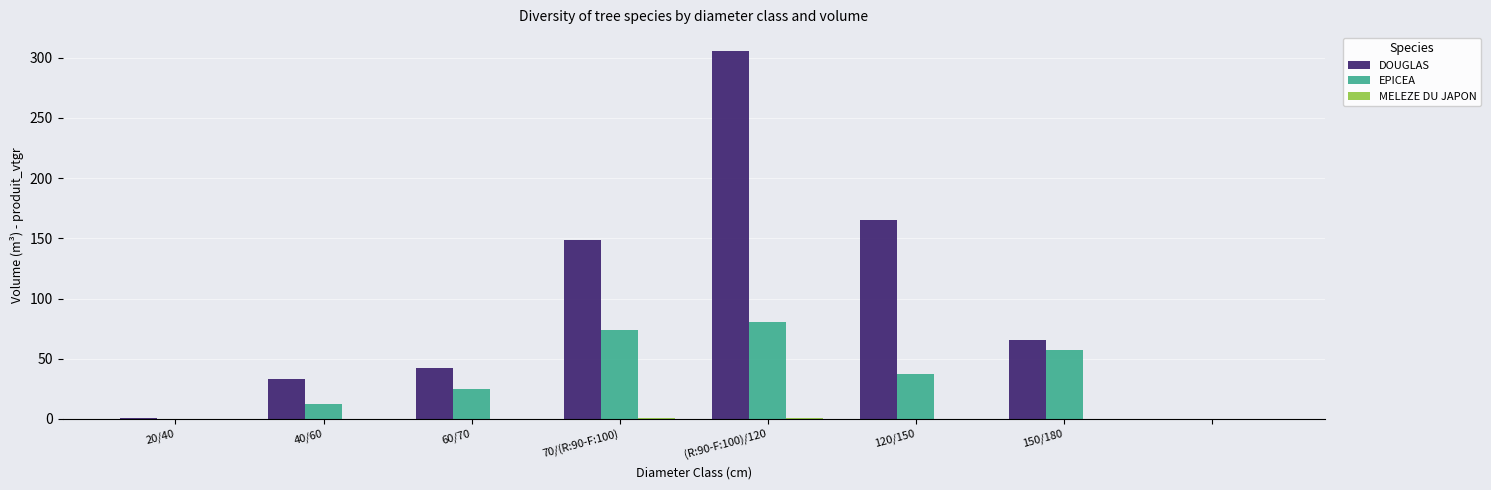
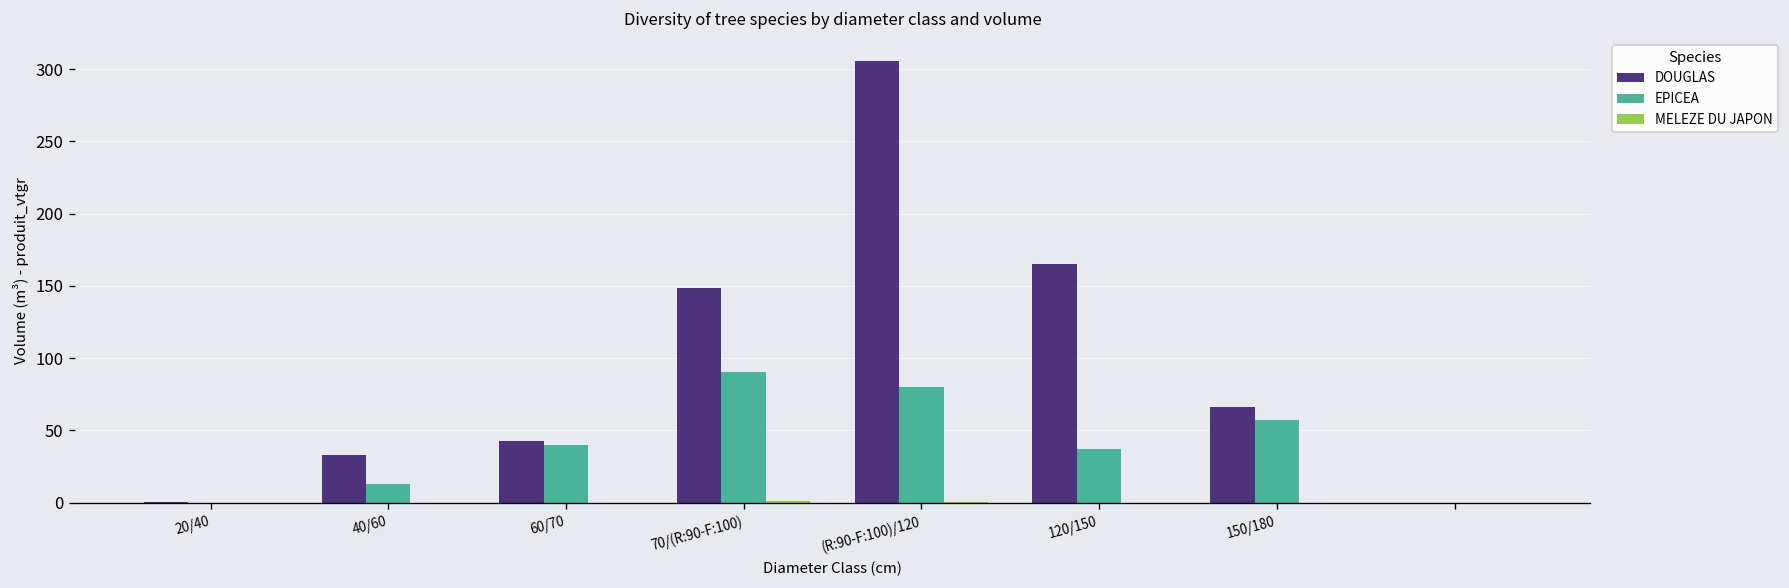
EPICEA, 60/70: 25 -> 40
EPICEA, 70/(R:90-F:100): 74 -> 90
